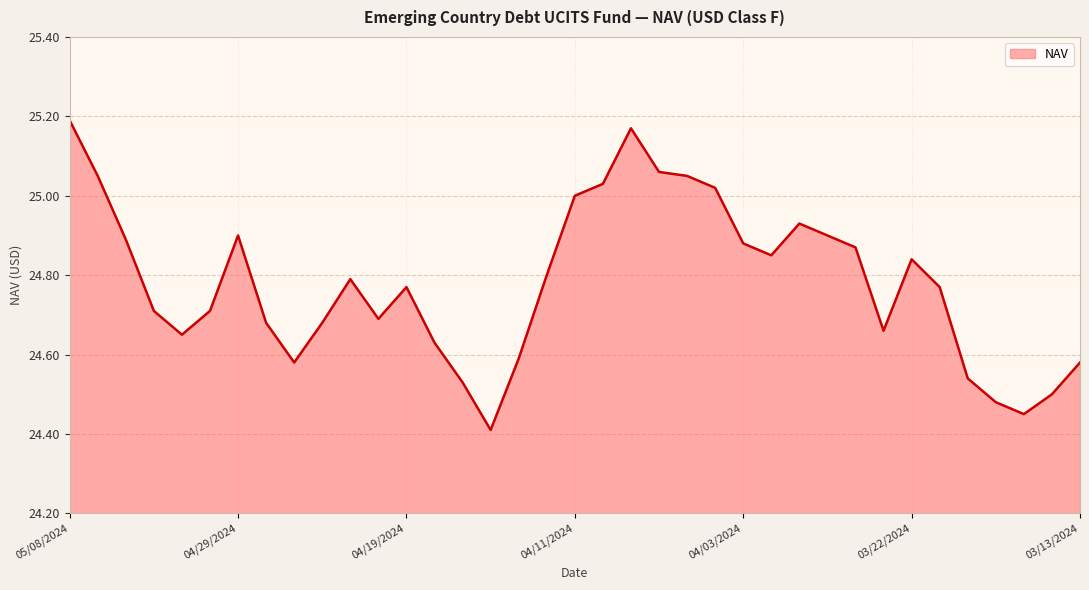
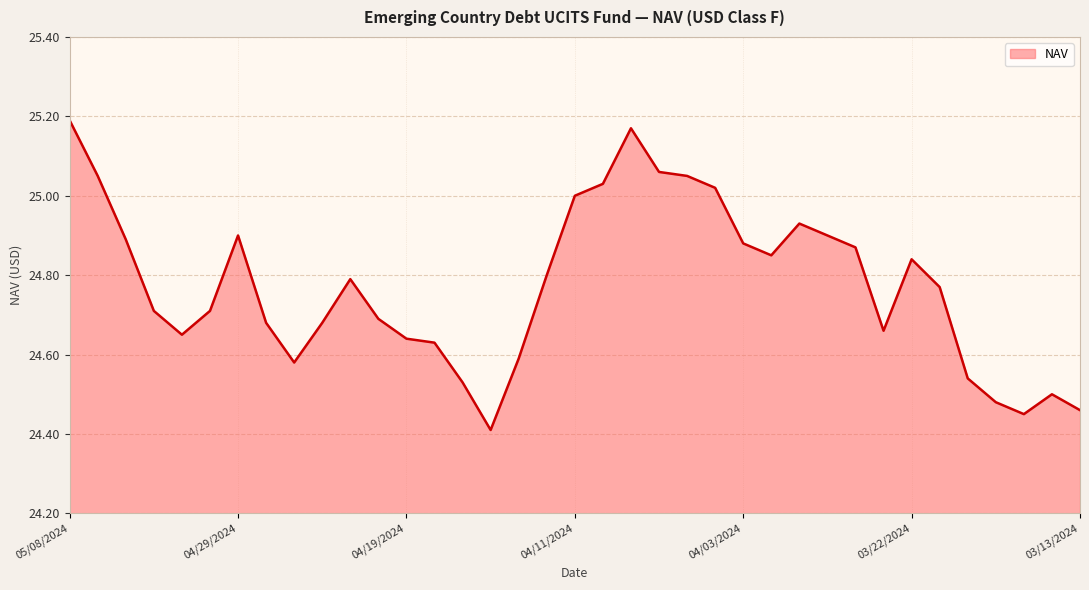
04/19/2024: 24.77 -> 24.64
03/13/2024: 24.58 -> 24.46
